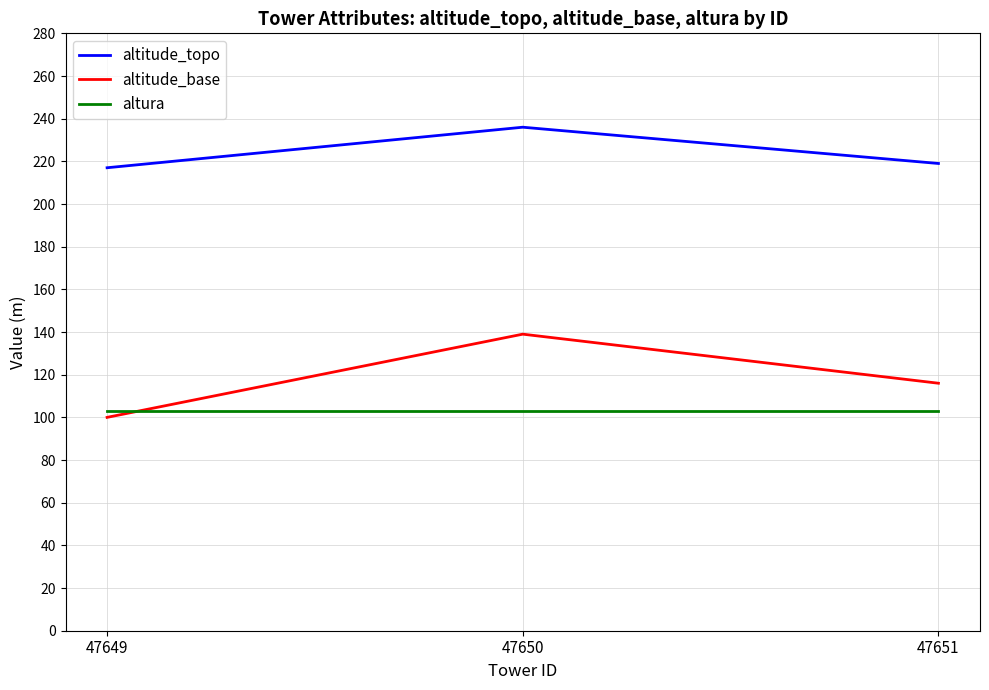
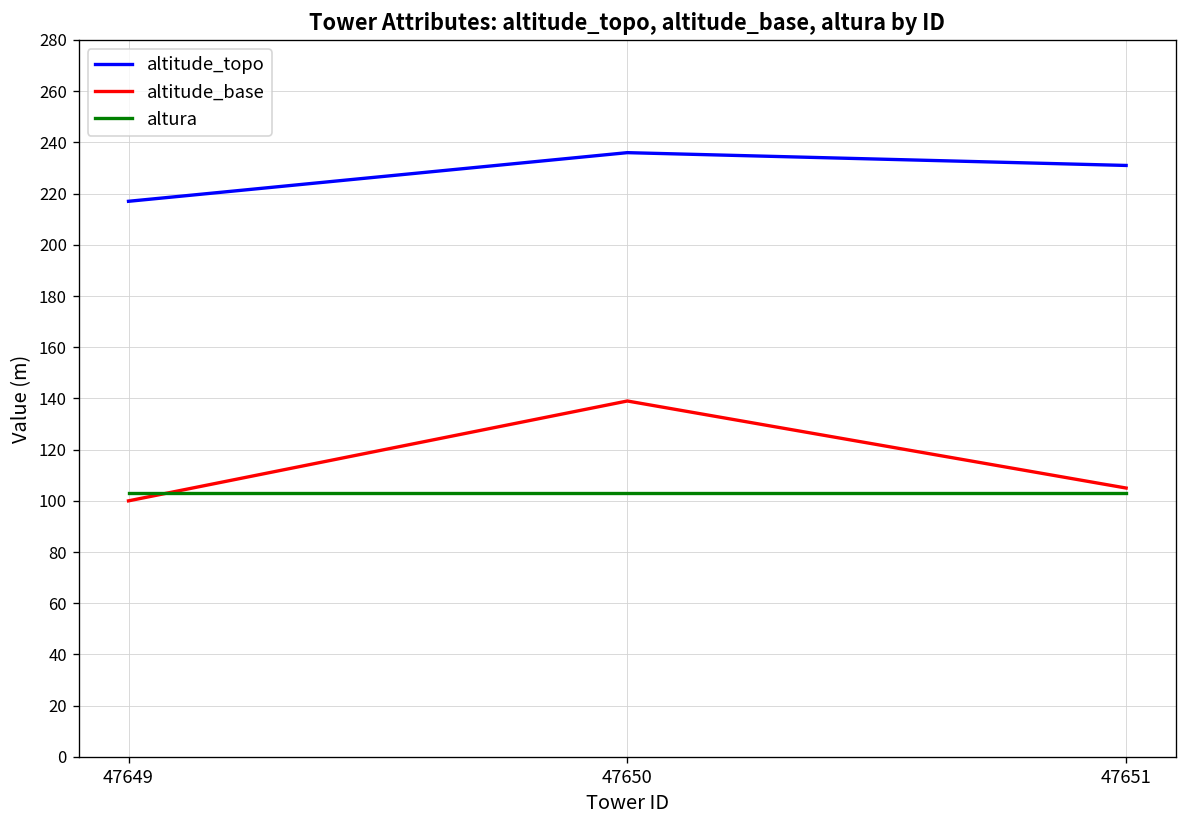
altitude_topo, 47651: 219 -> 231
altitude_base, 47651: 116 -> 105
